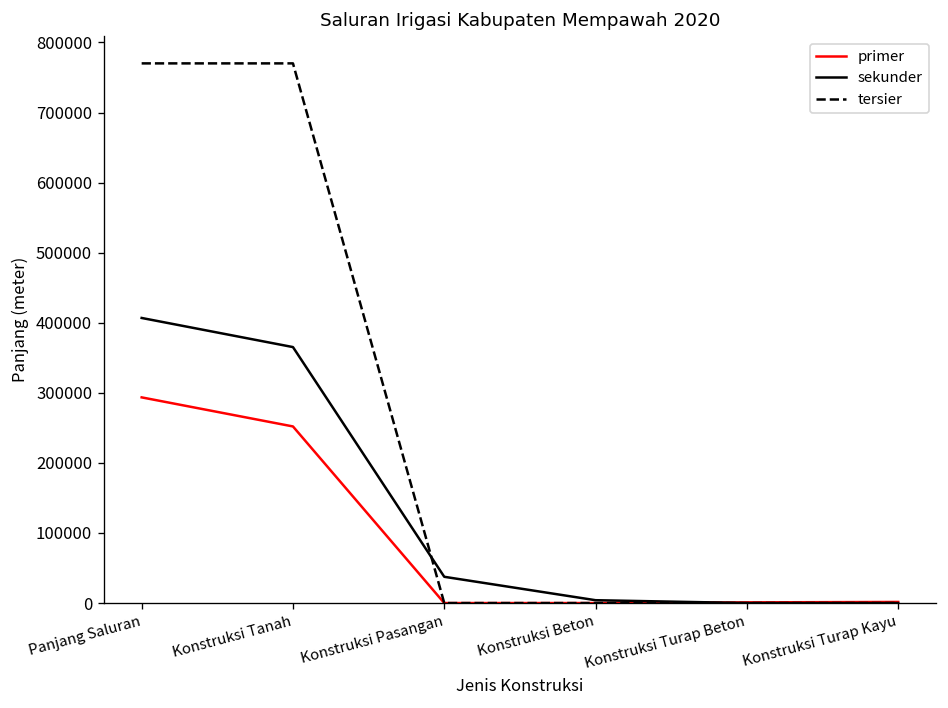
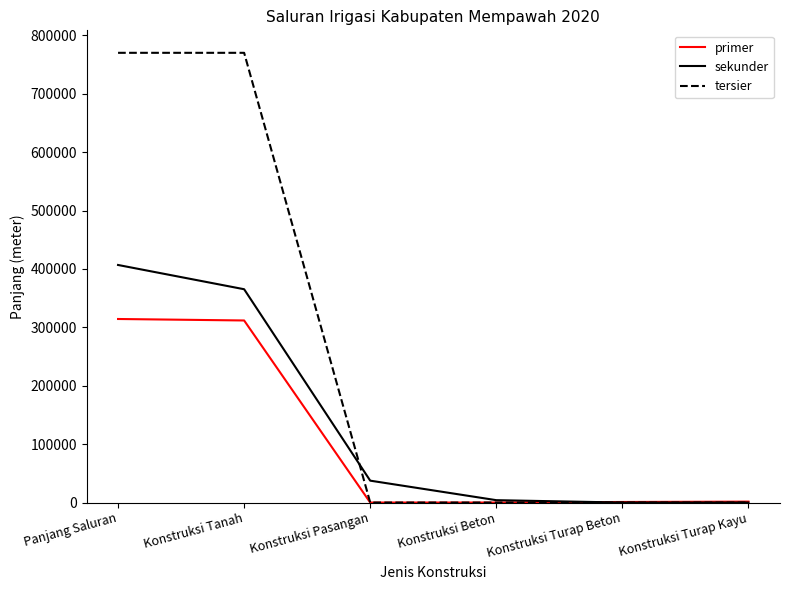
primer, Panjang Saluran: 290000 -> 310000
primer, Konstruksi Tanah: 250000 -> 310000
